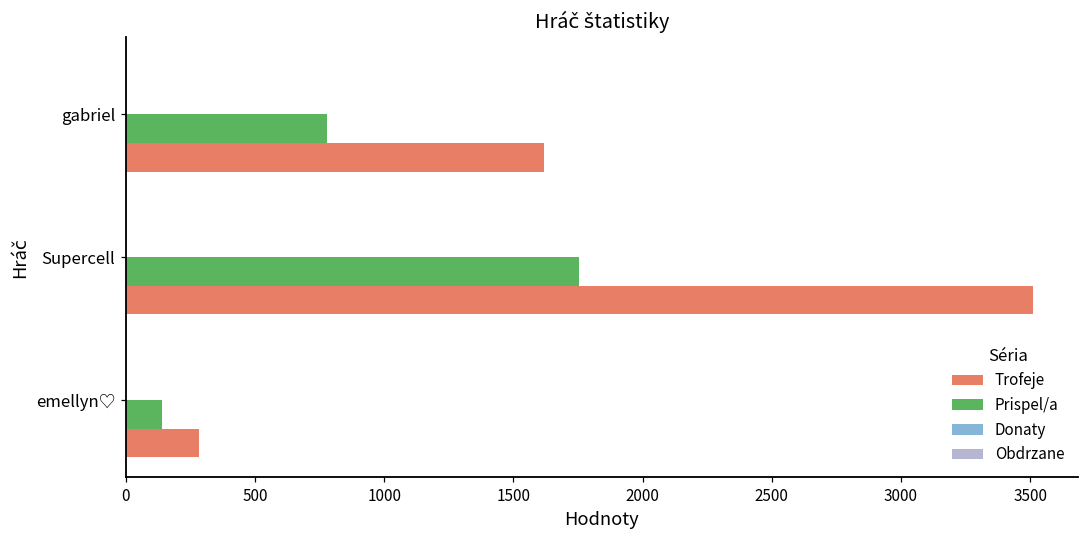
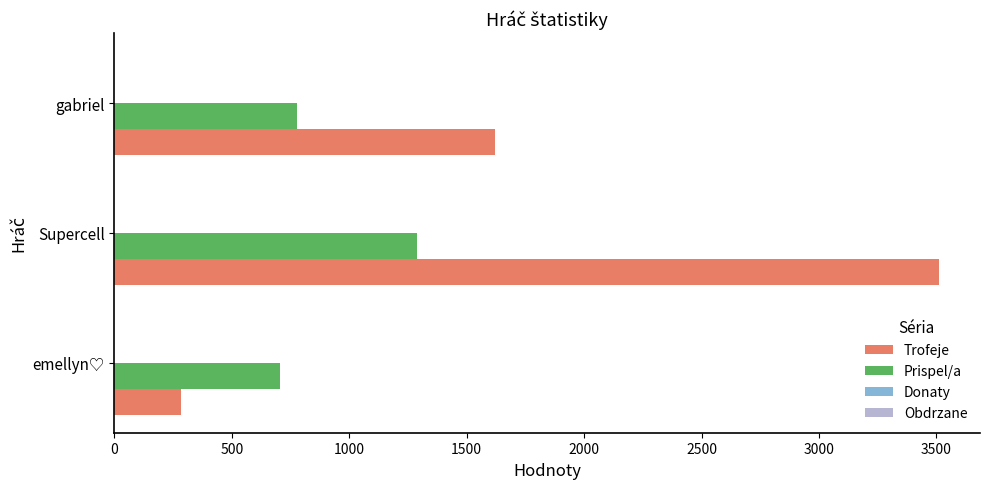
Prispel/a, Supercell: 1760 -> 1290
Prispel/a, emellyn♡: 140 -> 700
